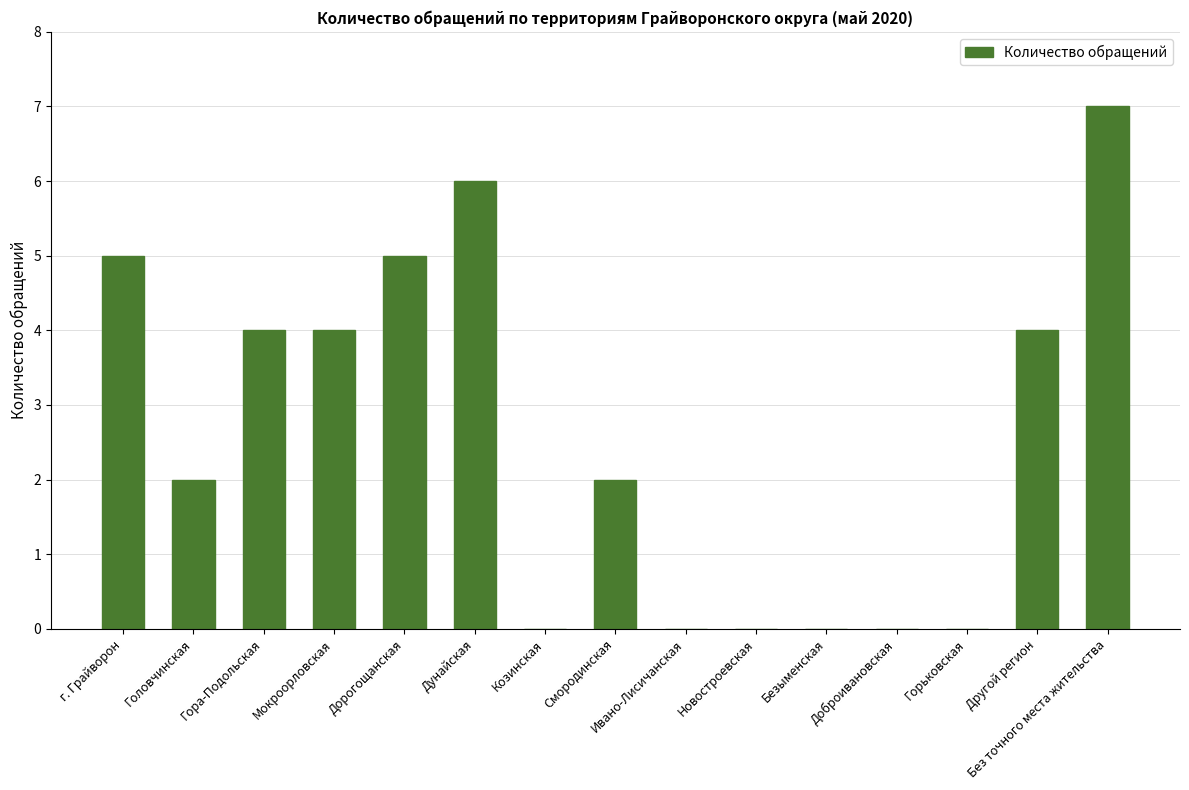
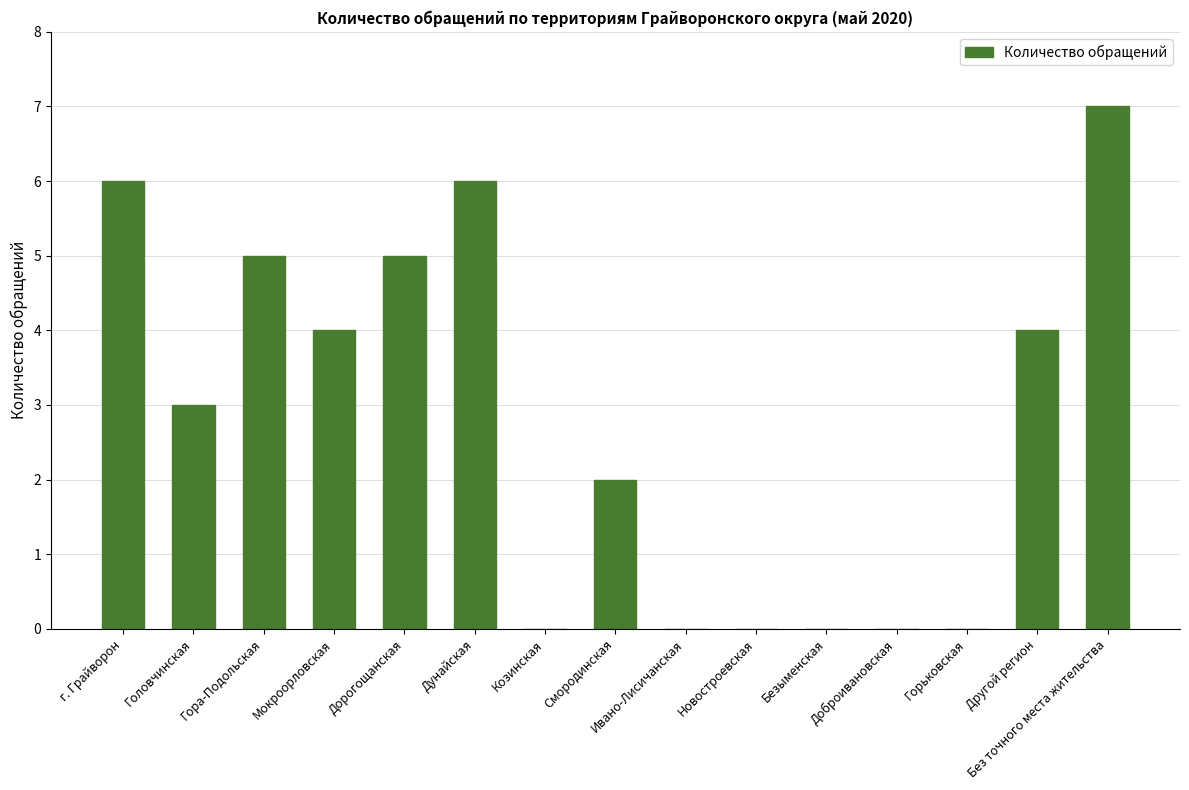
г. Грайворон: 5 -> 6
Головчинская: 2 -> 3
Гора-Подольская: 4 -> 5
